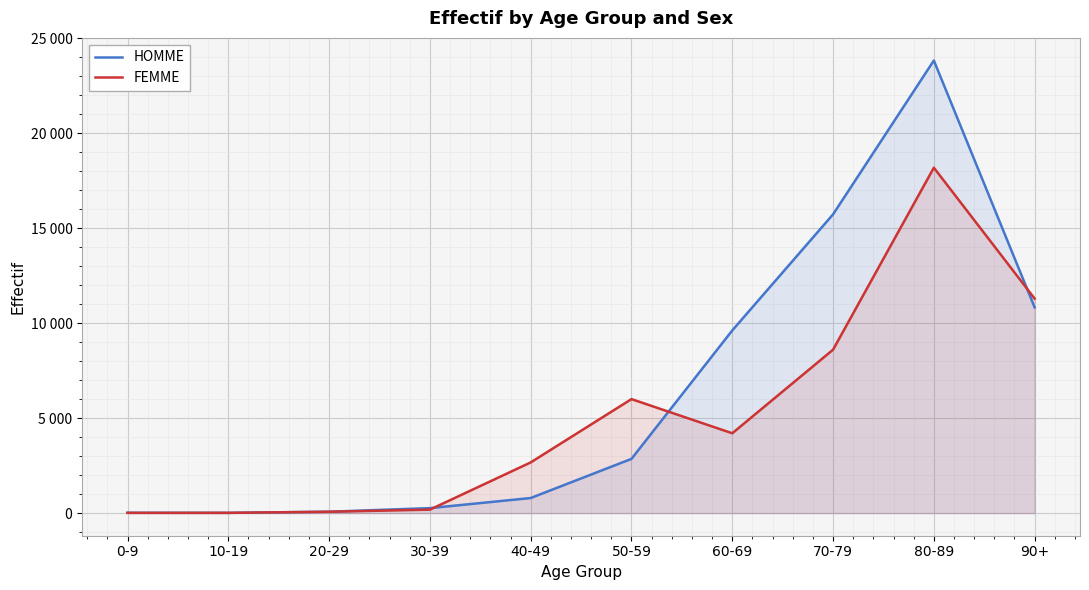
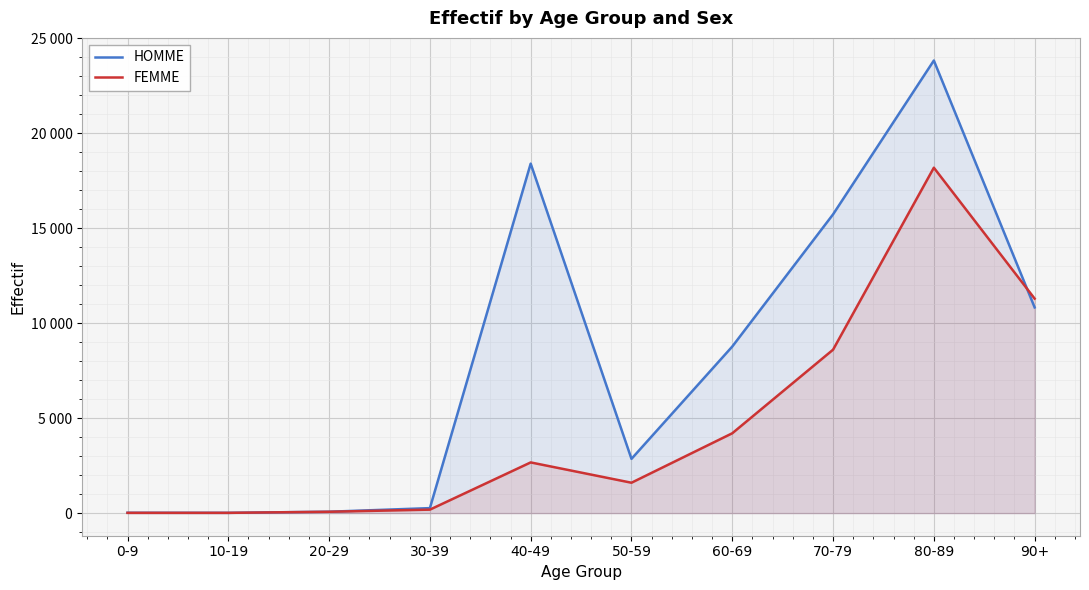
HOMME, 40-49: 800 -> 18400
FEMME, 50-59: 6000 -> 1600
HOMME, 60-69: 9600 -> 8800
